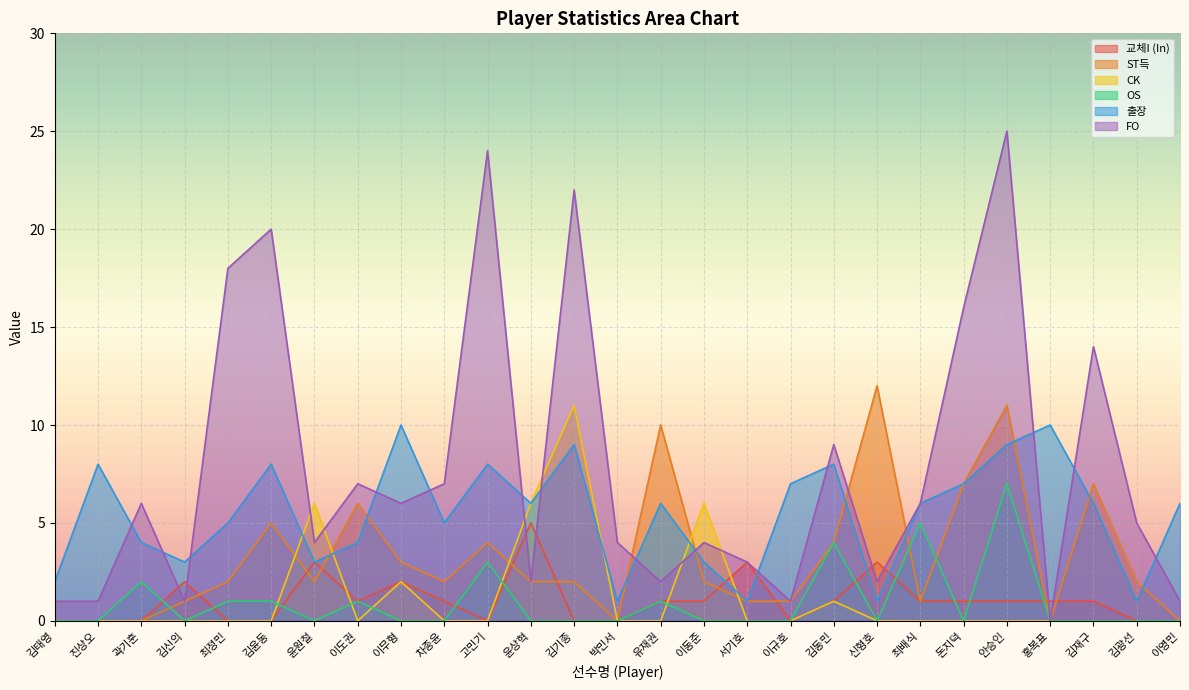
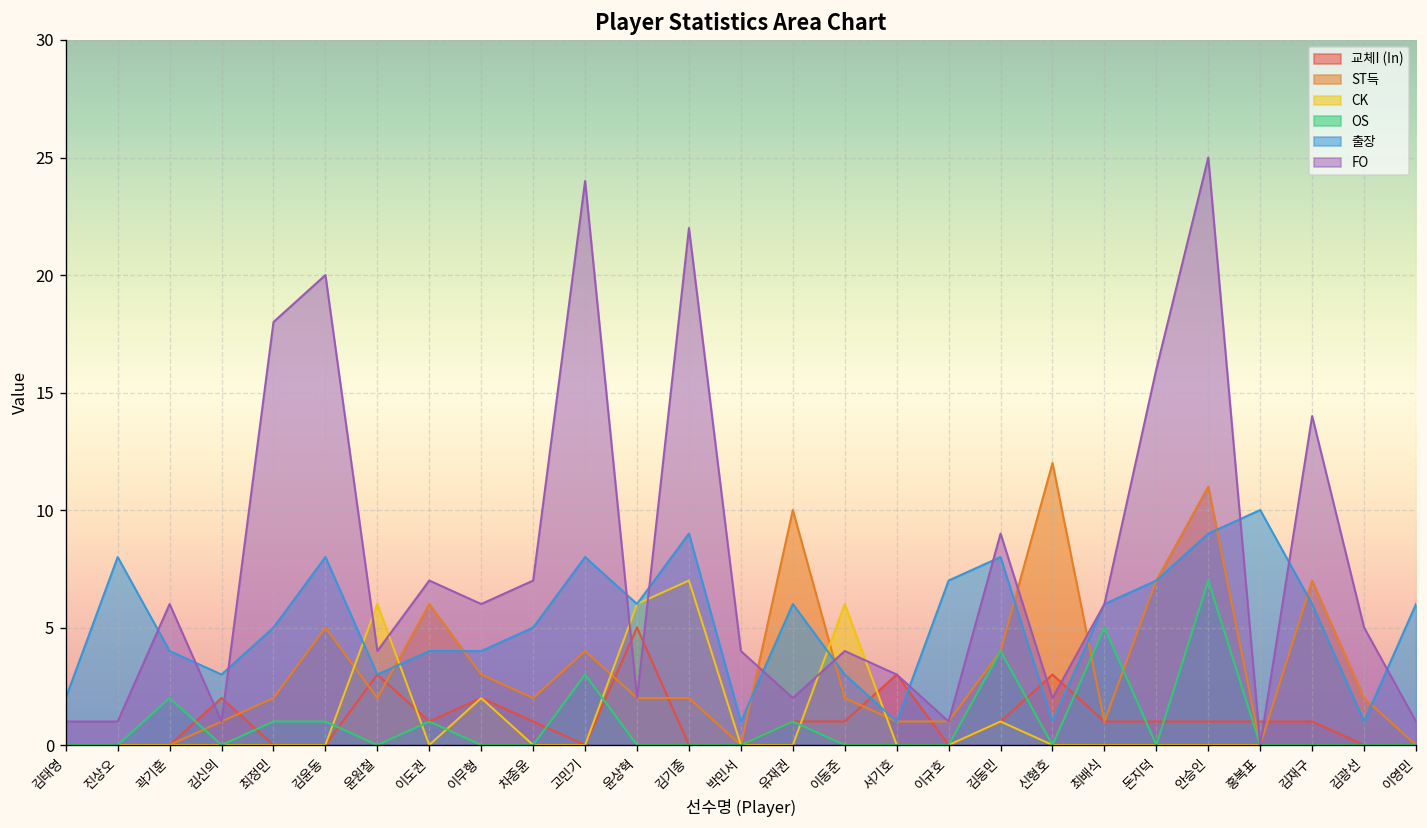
출장, 이무형: 10 -> 4
CK, 김기종: 11 -> 7
